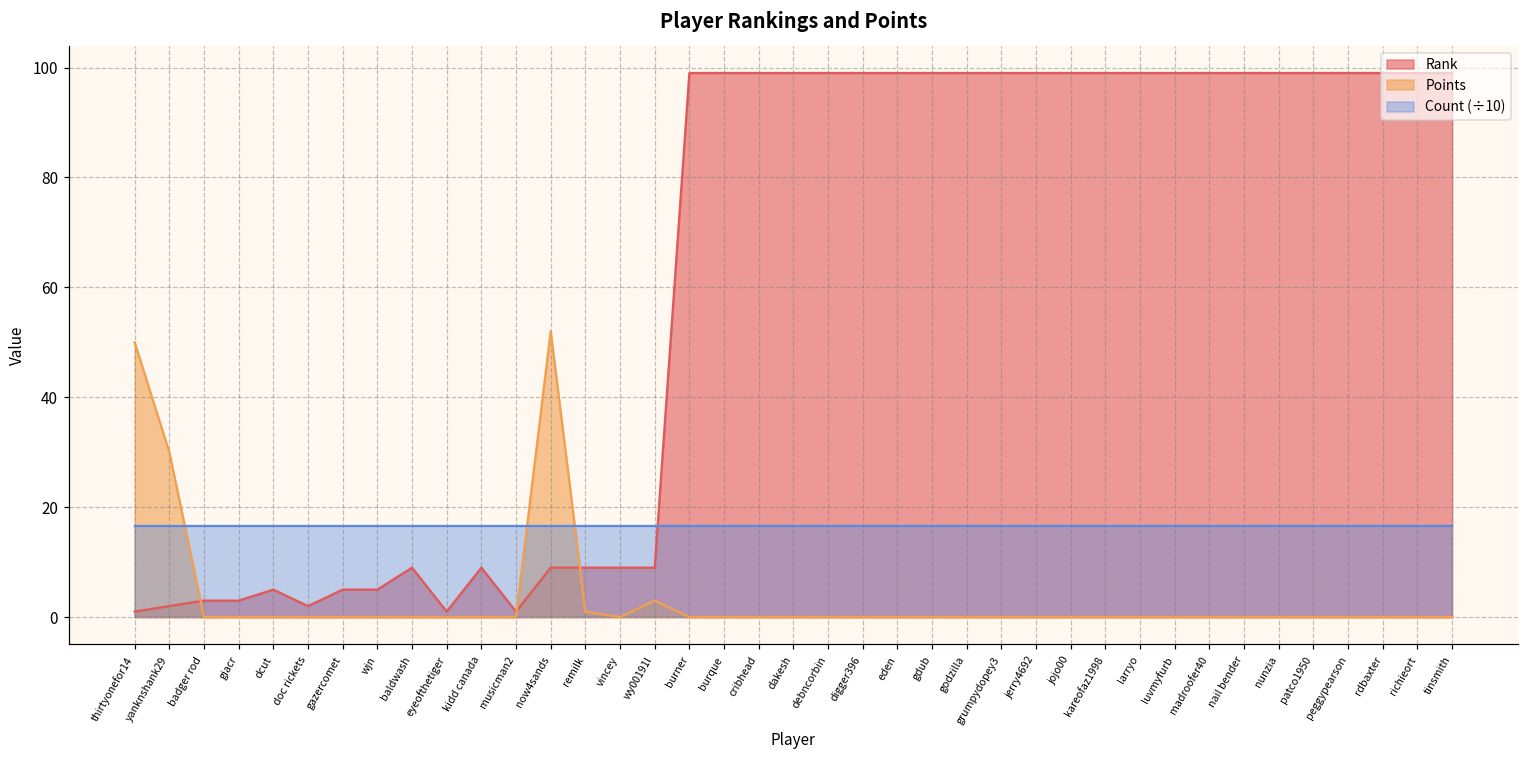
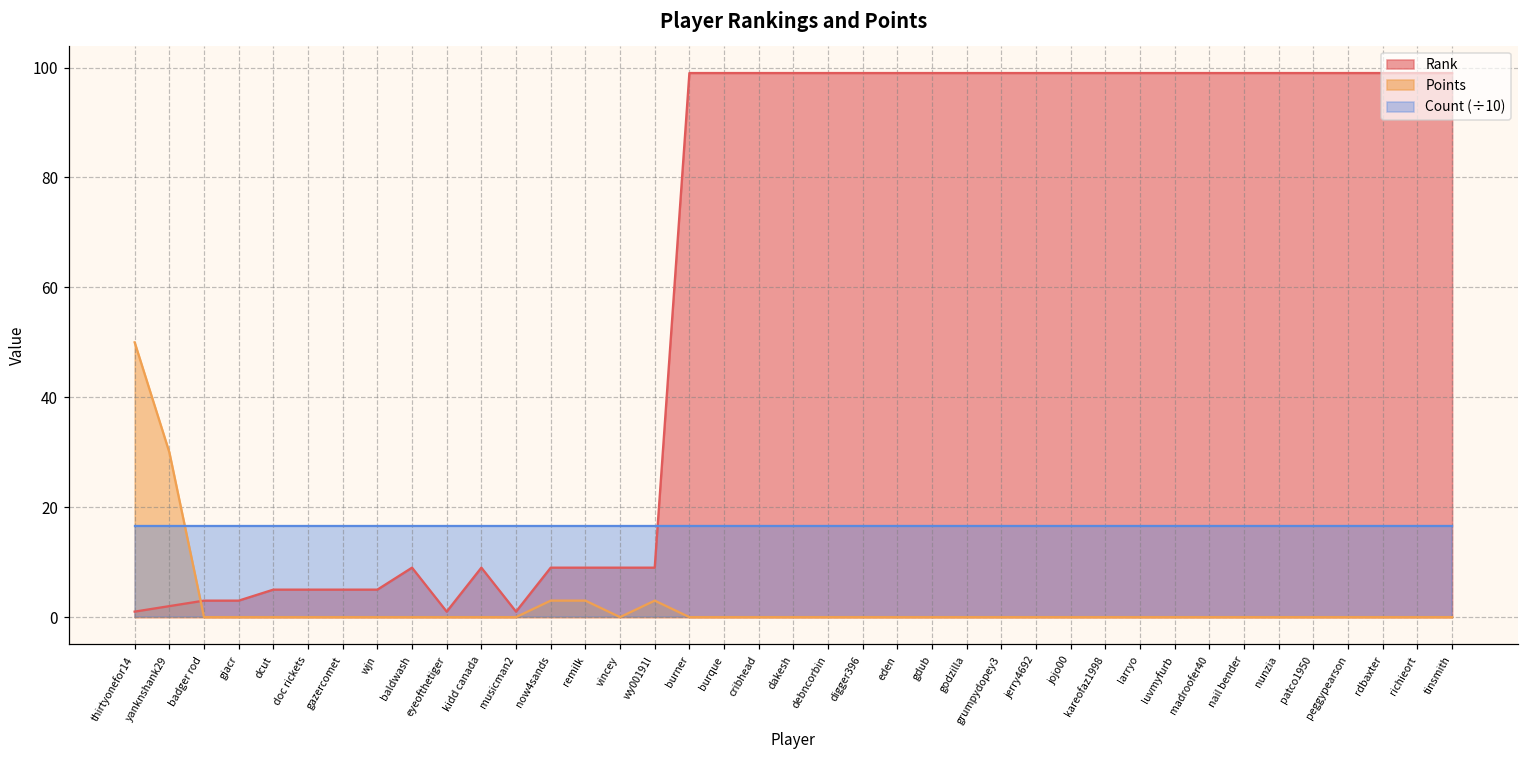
Rank, doc rickets: 2 -> 5
Points, now4sands: 52 -> 3
Points, remilk: 1 -> 3
